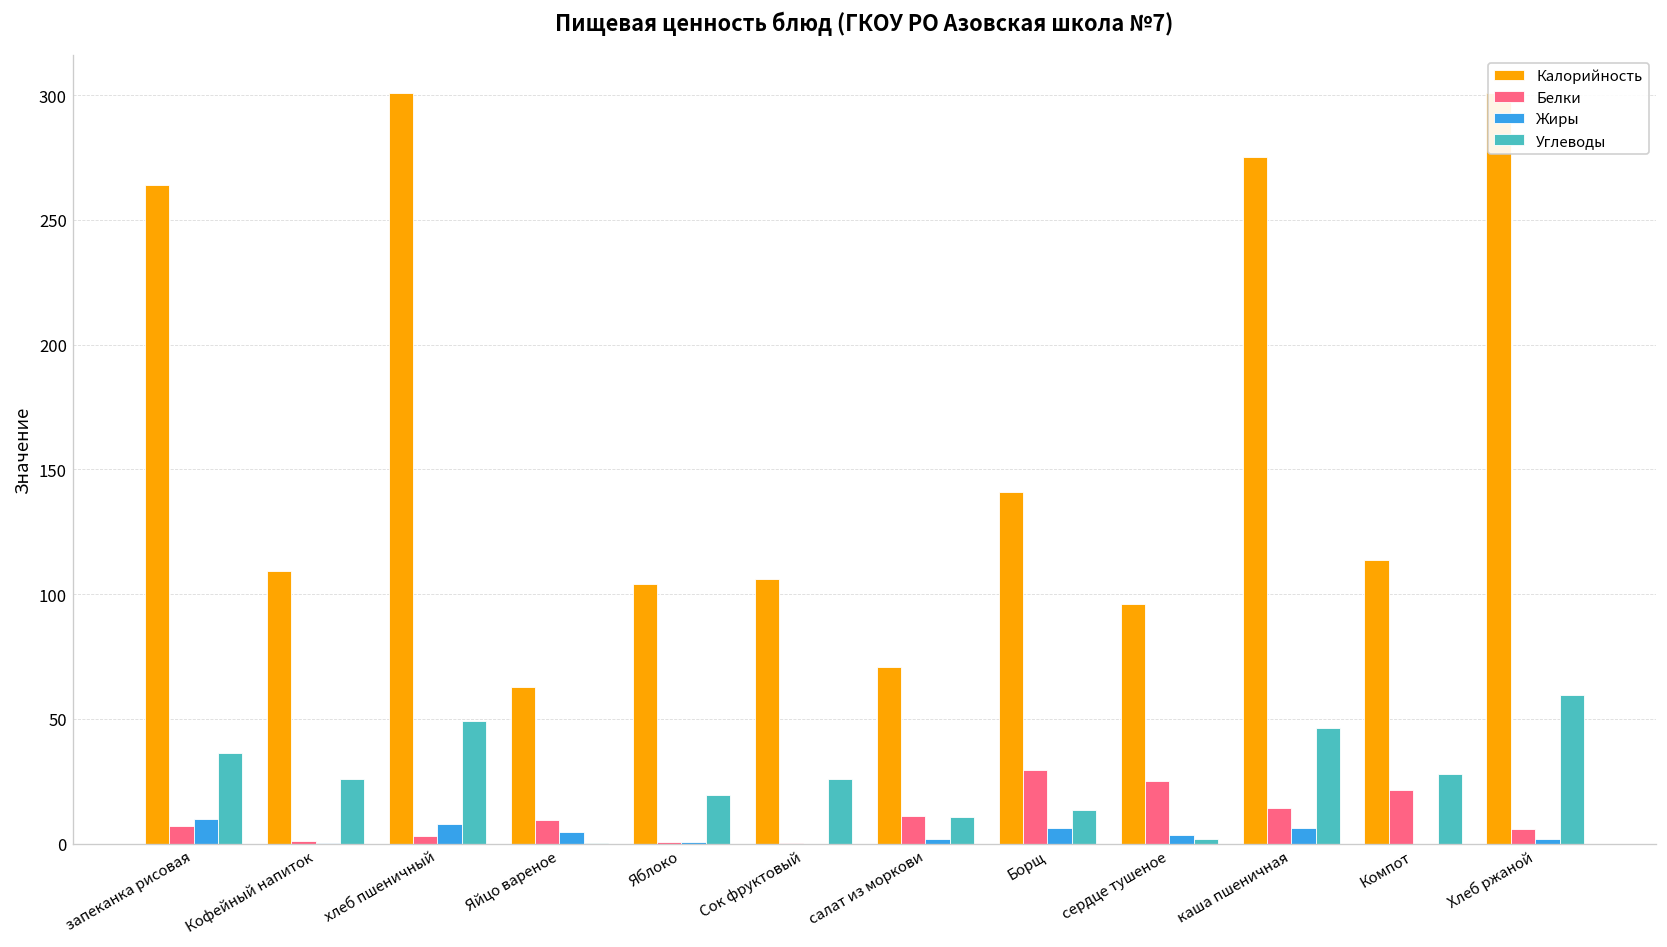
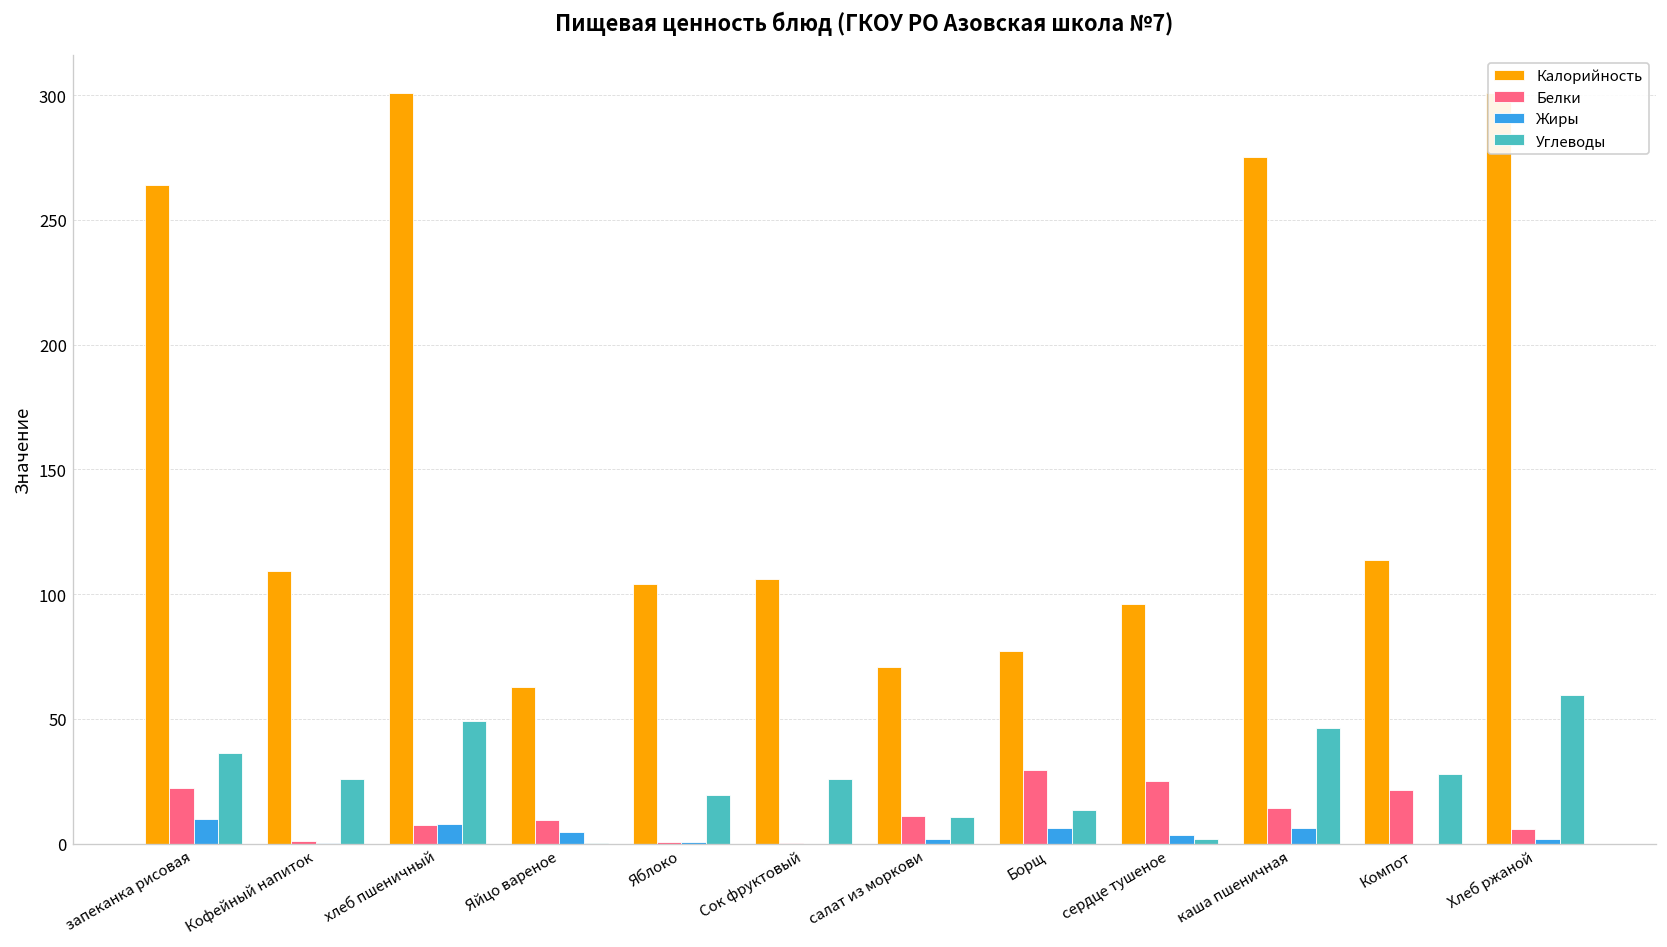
Белки, запеканка рисовая: 7 -> 22
Белки, хлеб пшеничный: 3 -> 8
Калорийность, Борщ: 141 -> 77
